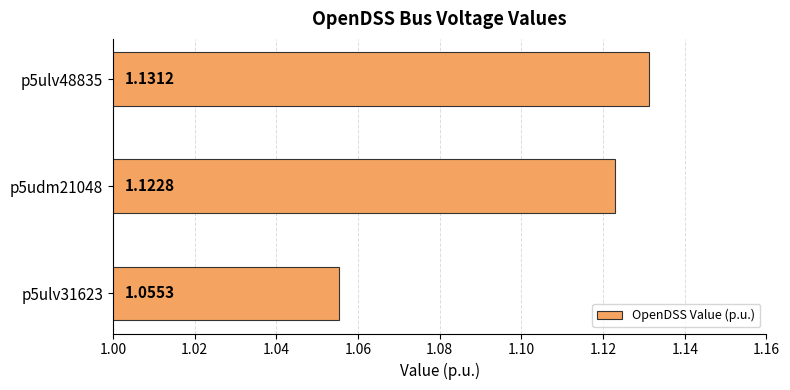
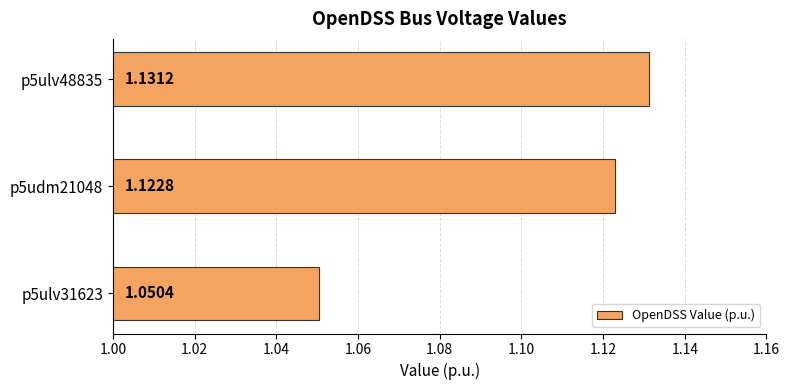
p5ulv31623: 1.0553 -> 1.0504
